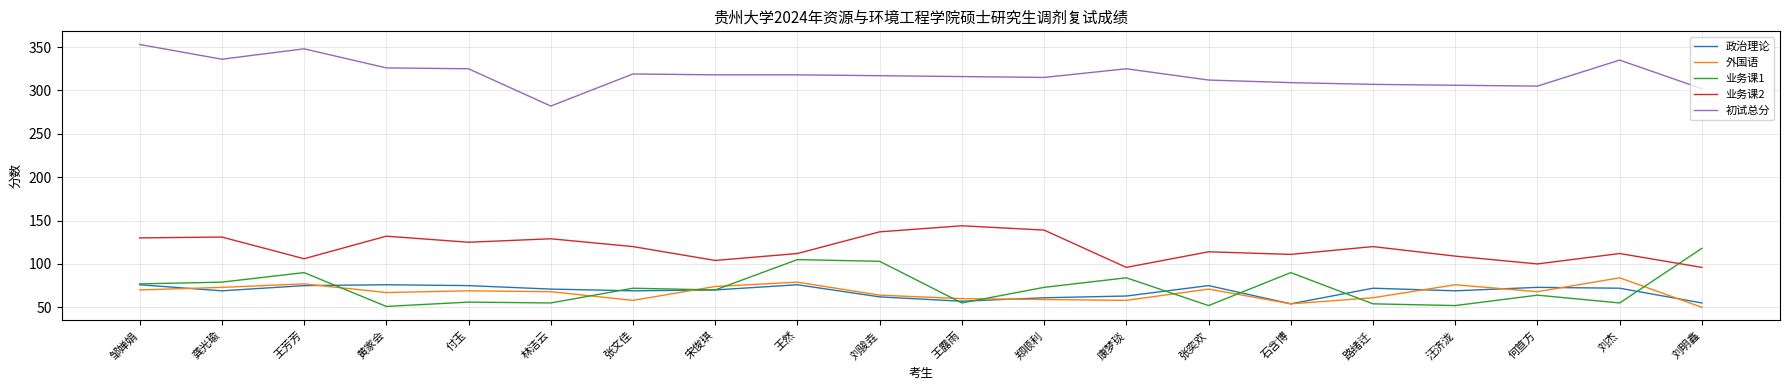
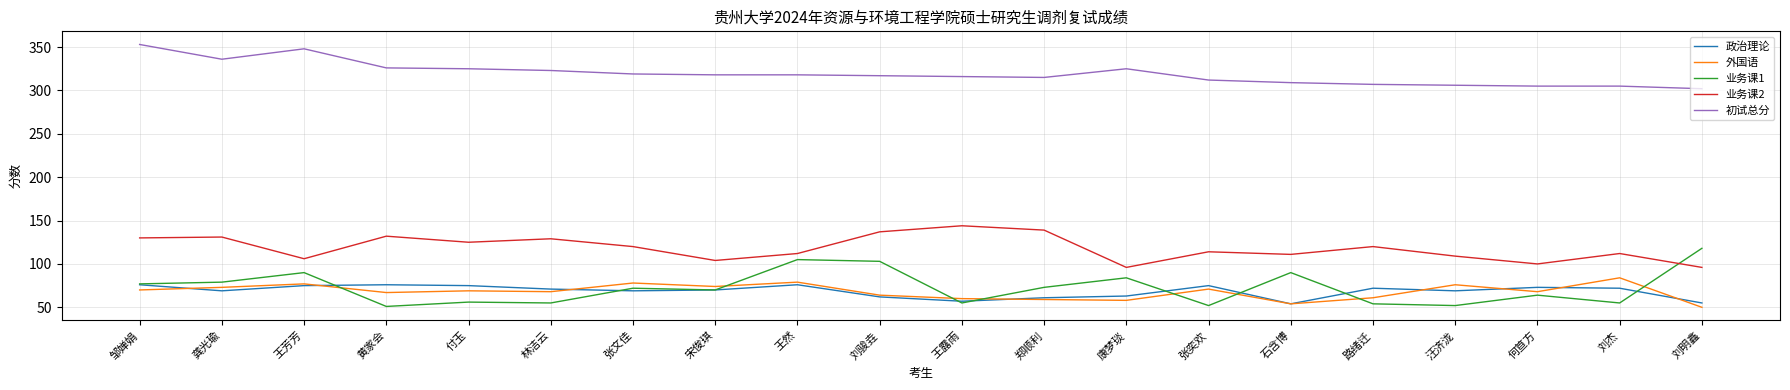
初试总分, 林洁云: 280 -> 320
外国语, 张文佳: 60 -> 80
初试总分, 刘杰: 340 -> 310
